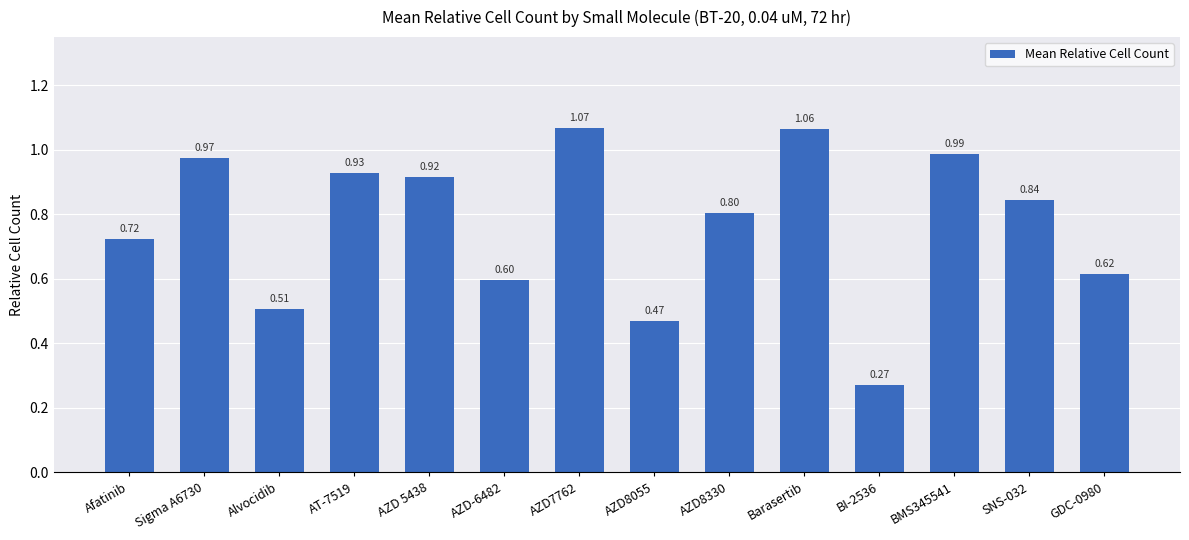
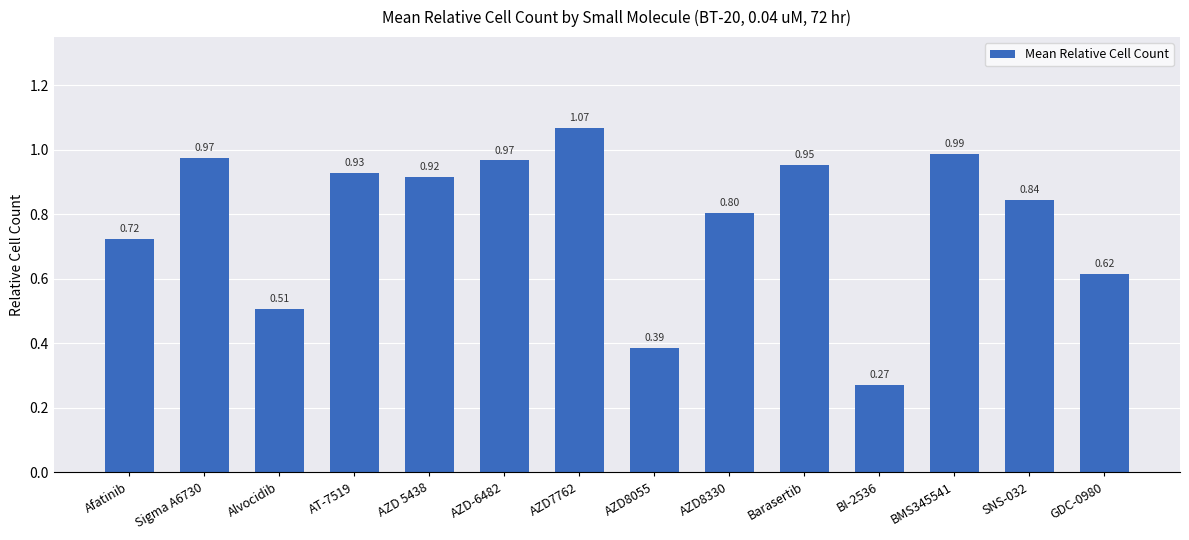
AZD-6482: 0.60 -> 0.97
AZD8055: 0.47 -> 0.39
Barasertib: 1.06 -> 0.95
